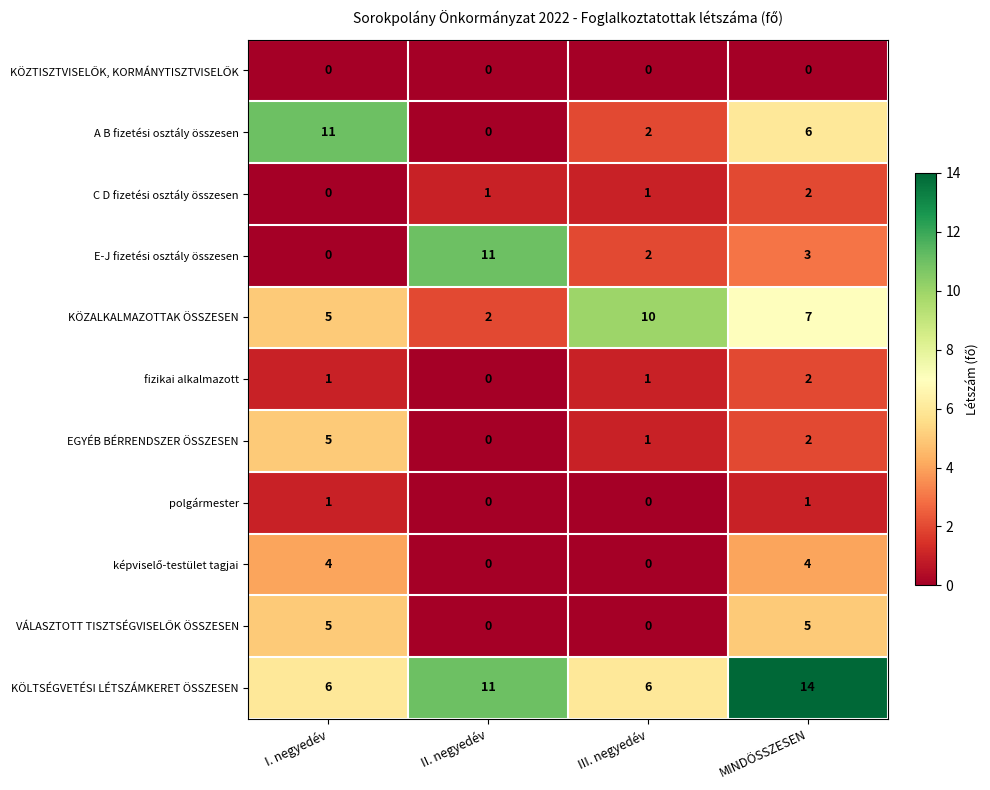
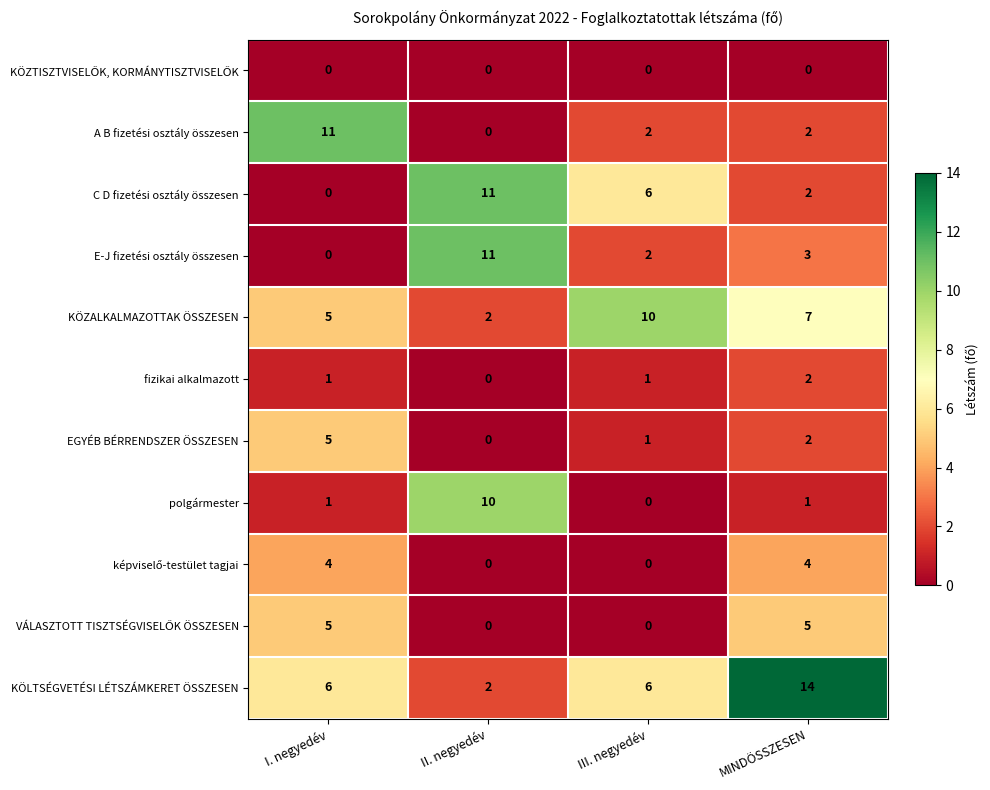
A B fizetési osztály összesen, MINDÖSSZESEN: 6 -> 2
C D fizetési osztály összesen, II. negyedév: 1 -> 11
C D fizetési osztály összesen, III. negyedév: 1 -> 6
polgármester, II. negyedév: 0 -> 10
KÖLTSÉGVETÉSI LÉTSZÁMKERET ÖSSZESEN, II. negyedév: 11 -> 2
